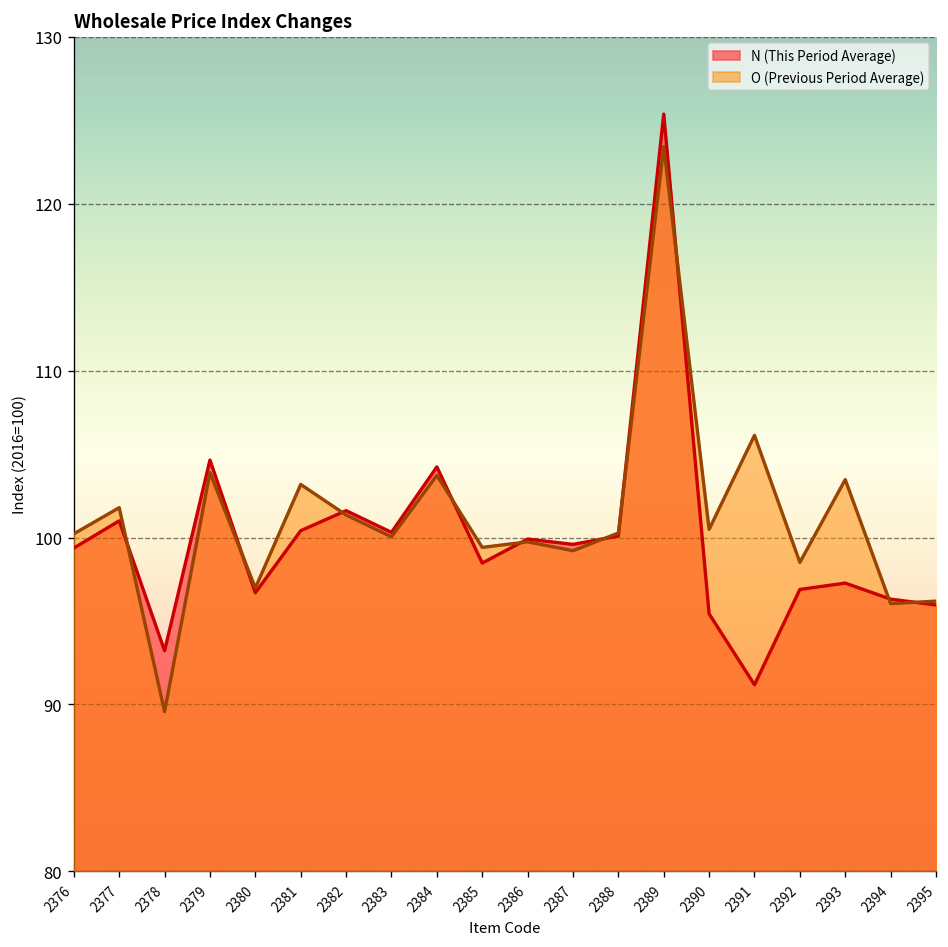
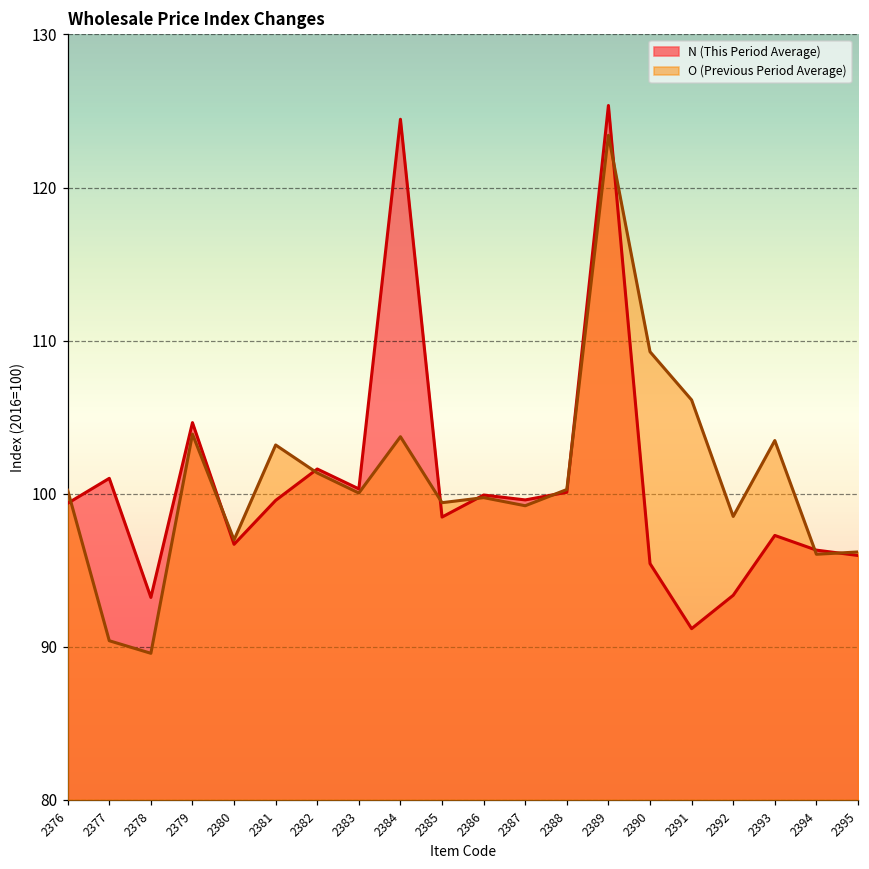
O (Previous Period Average), 2377: 101.8 -> 90.4
N (This Period Average), 2381: 100.4 -> 99.6
N (This Period Average), 2384: 104.2 -> 124.5
O (Previous Period Average), 2390: 100.5 -> 109.3
N (This Period Average), 2392: 96.9 -> 93.4
